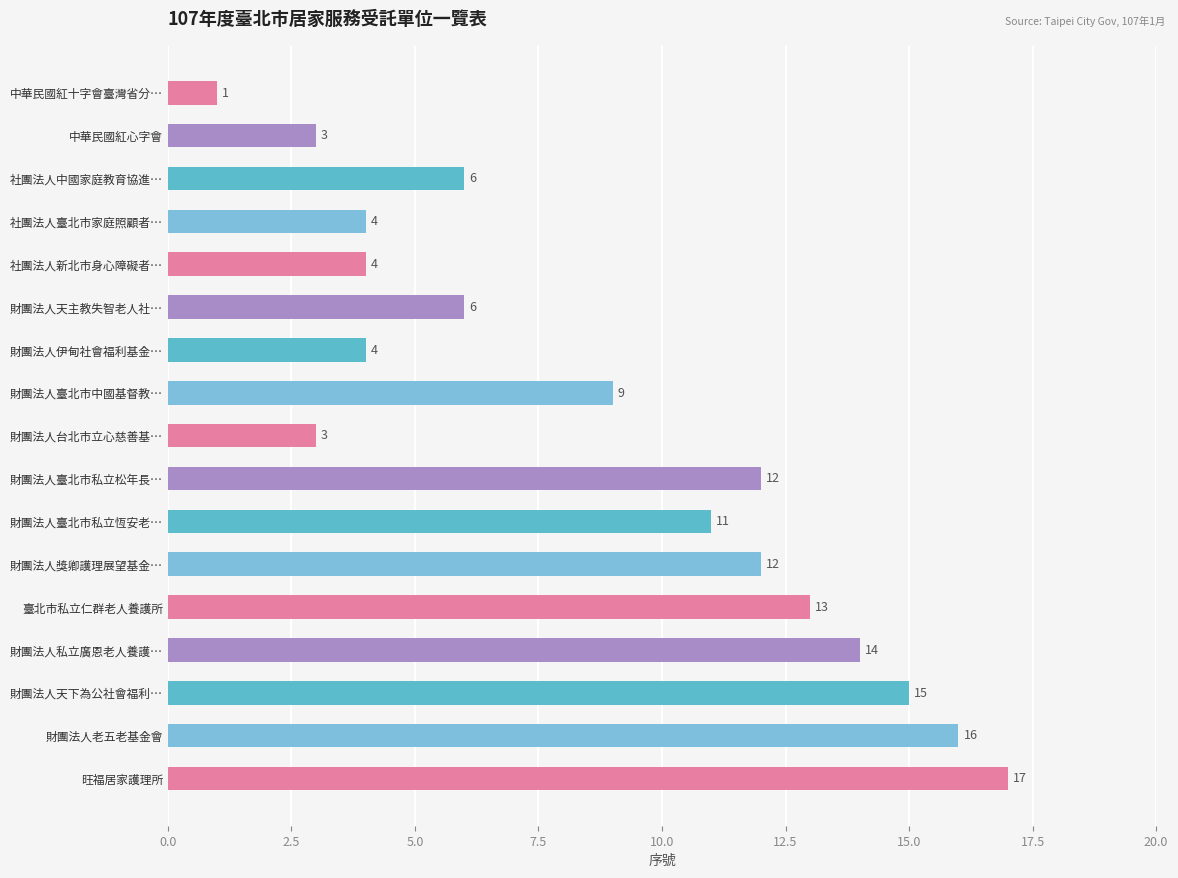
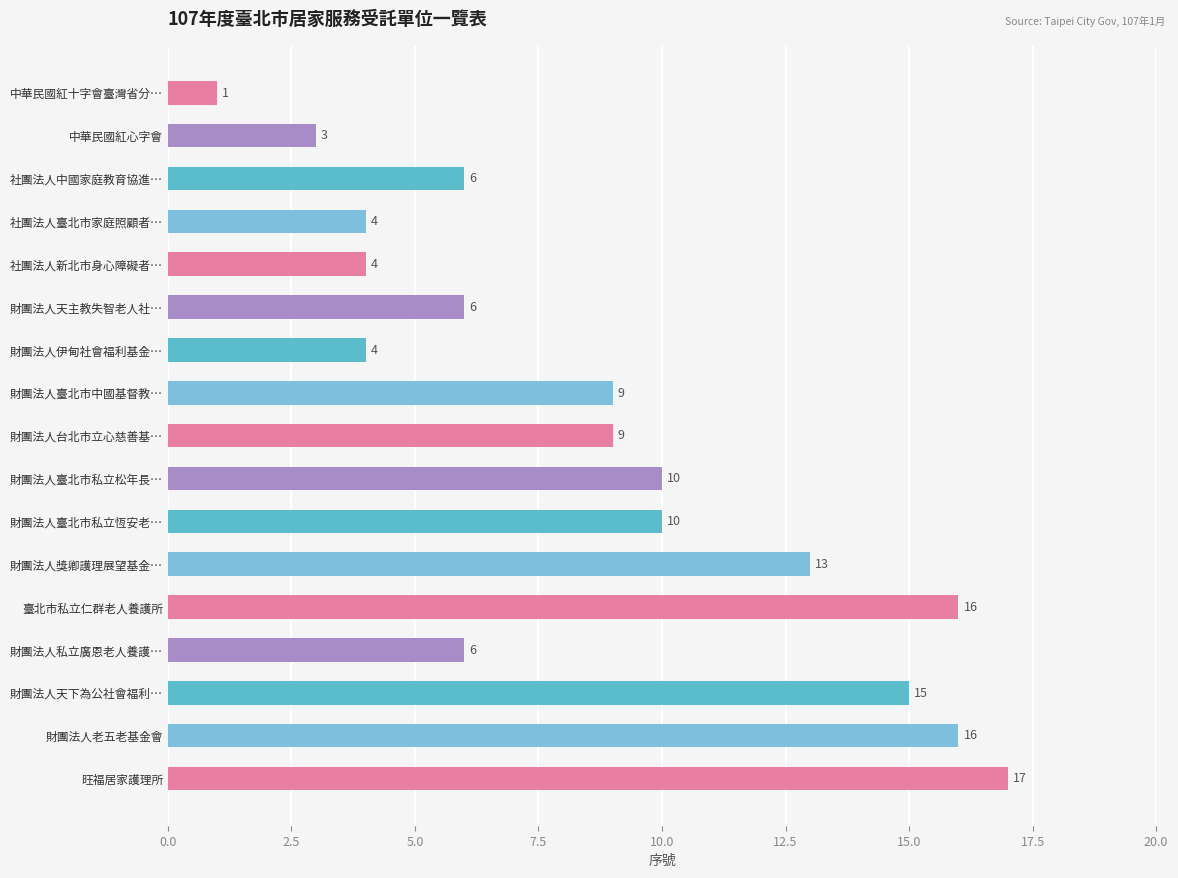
財團法人台北市立心慈善基…: 3 -> 9
財團法人臺北市私立松年長…: 12 -> 10
財團法人臺北市私立恆安老…: 11 -> 10
財團法人獎卿護理展望基金…: 12 -> 13
臺北市私立仁群老人養護所: 13 -> 16
財團法人私立廣恩老人養護…: 14 -> 6
